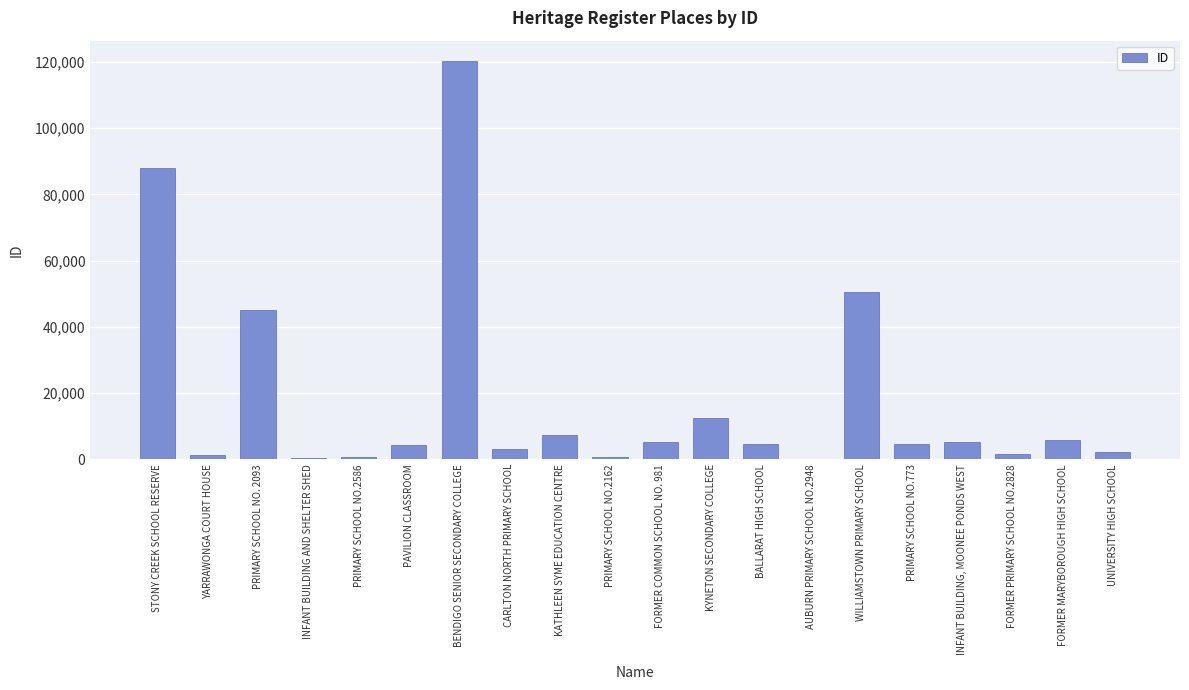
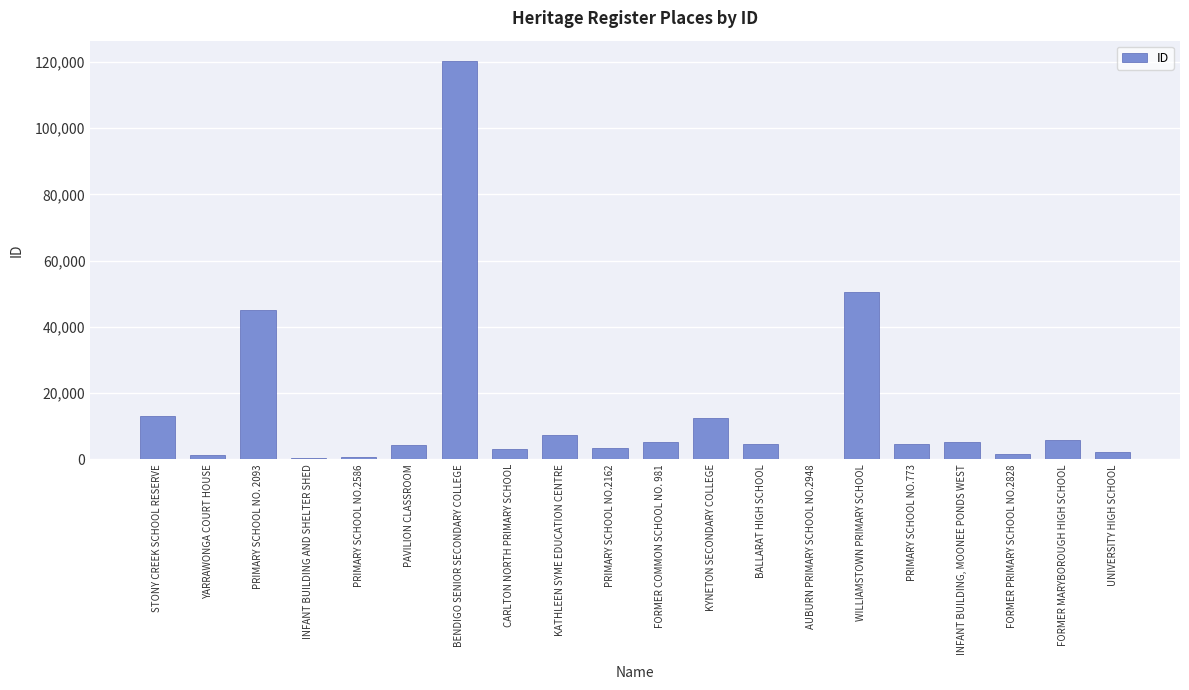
STONY CREEK SCHOOL RESERVE: 88,000 -> 13,000
PRIMARY SCHOOL NO.2162: 1,000 -> 3,000
